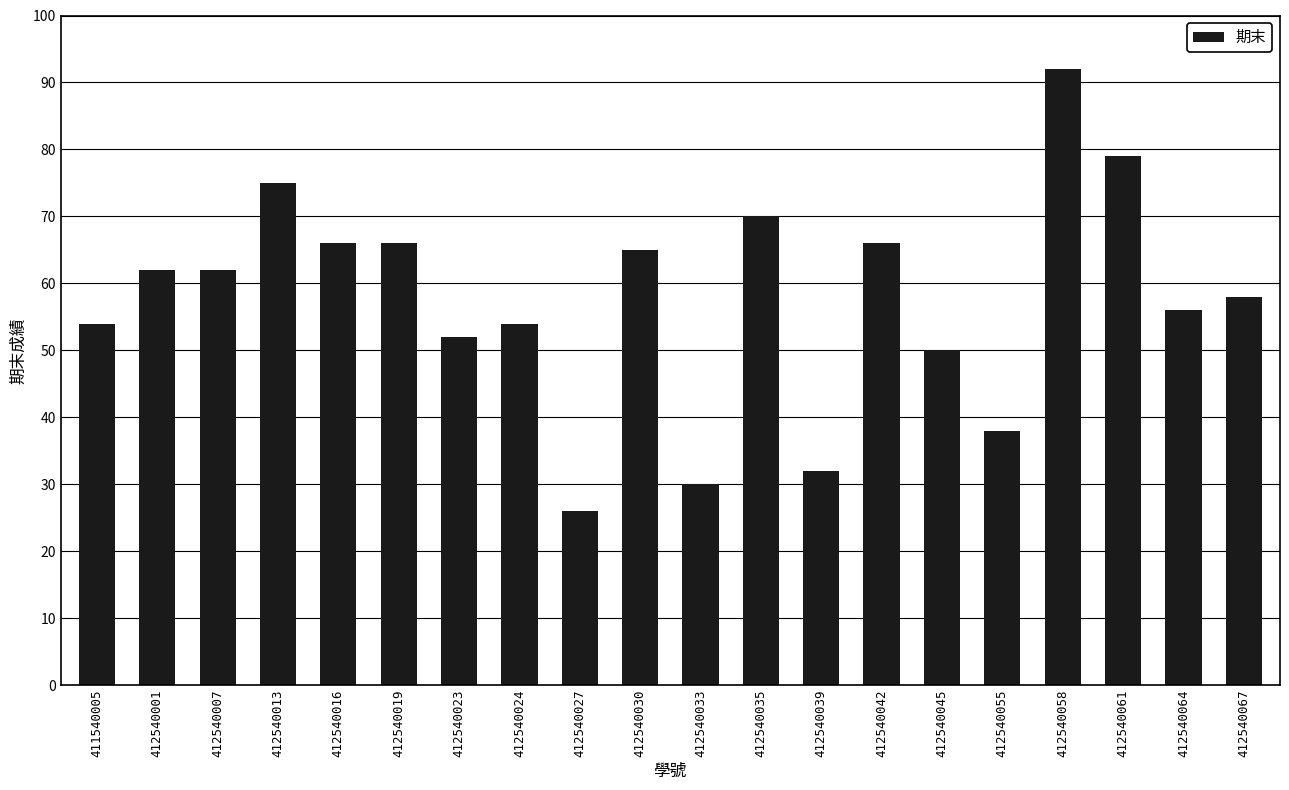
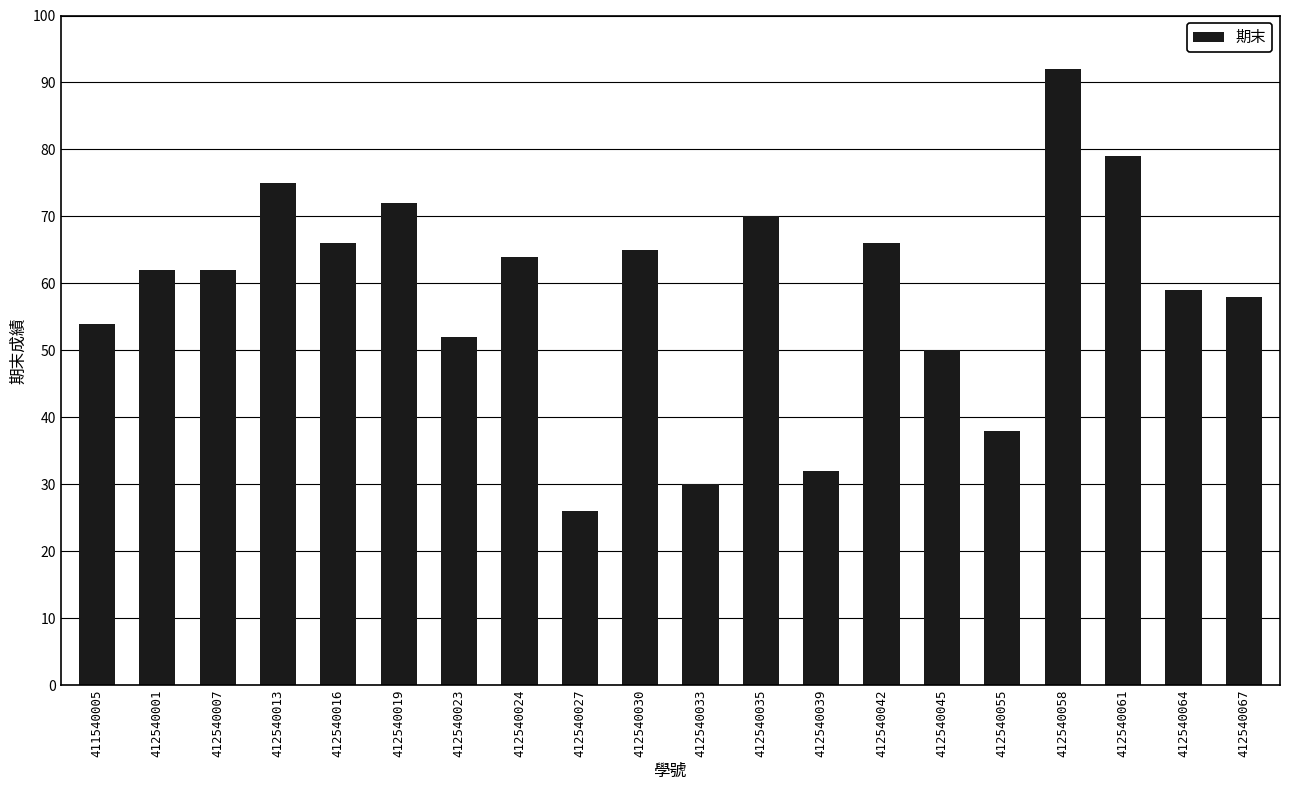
412540019: 66 -> 72
412540024: 54 -> 64
412540064: 56 -> 59
